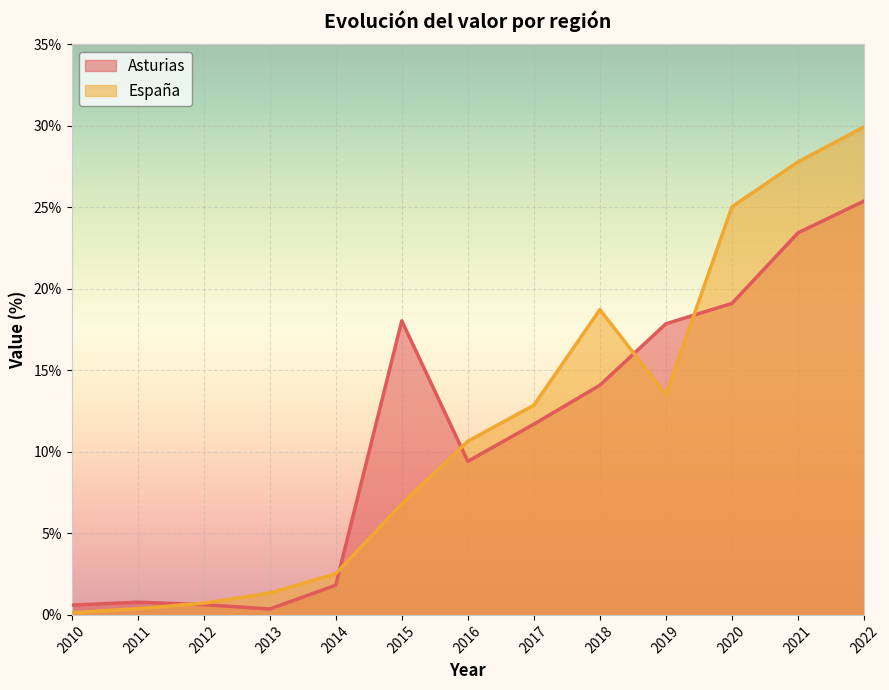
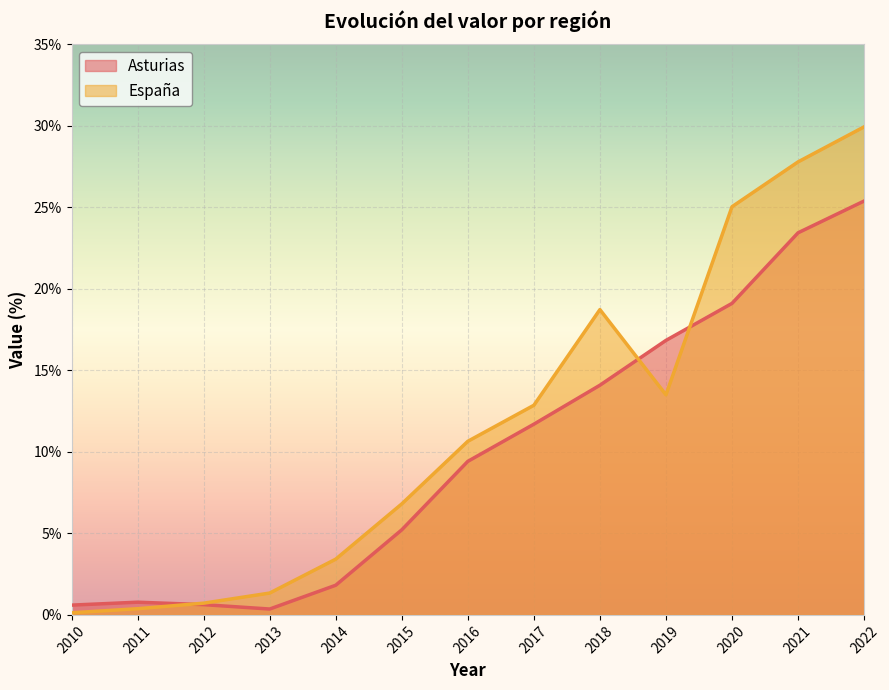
España, 2014: 2.5% -> 3.4%
Asturias, 2015: 18.0% -> 5.2%
Asturias, 2019: 17.9% -> 16.8%
